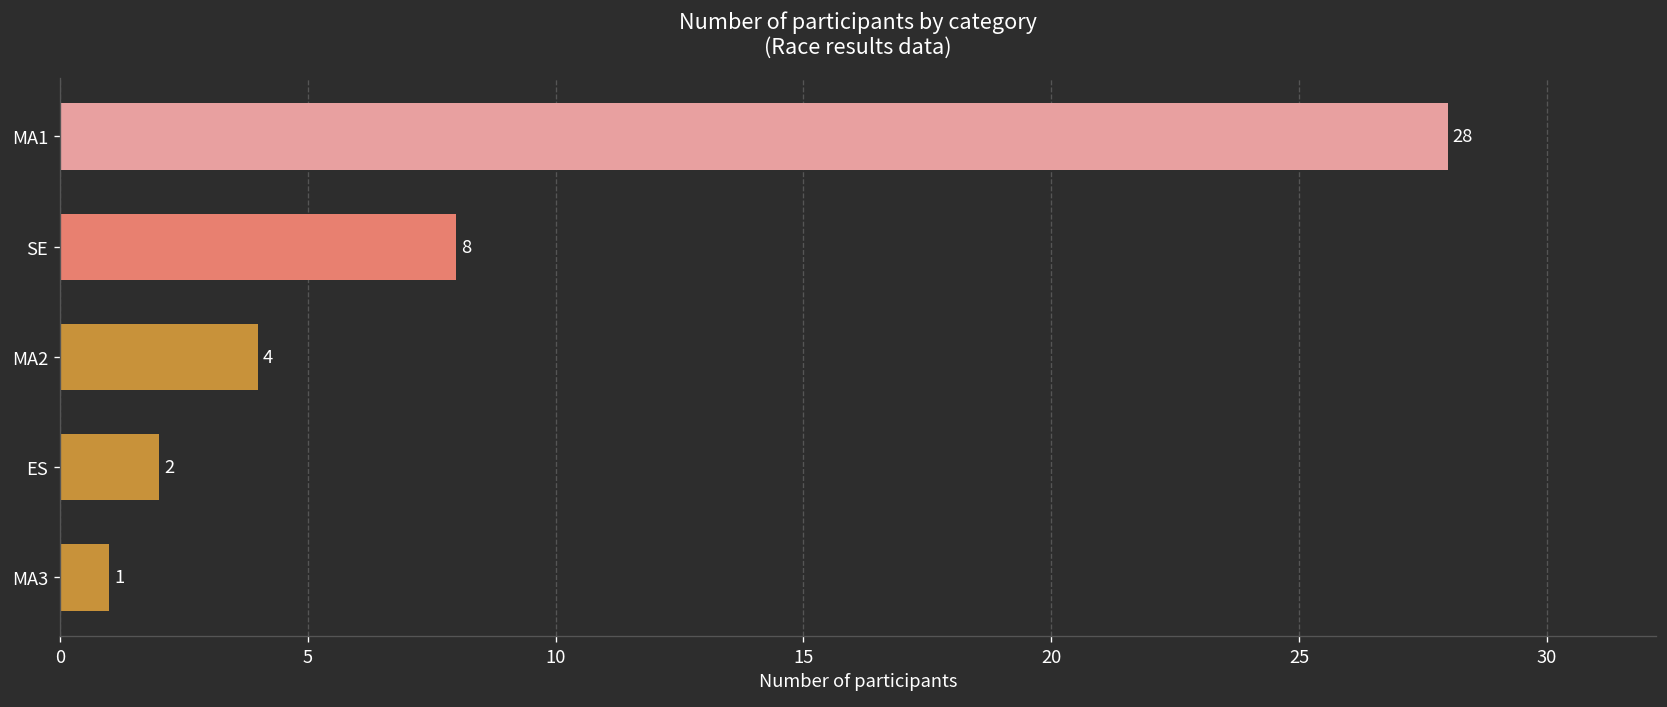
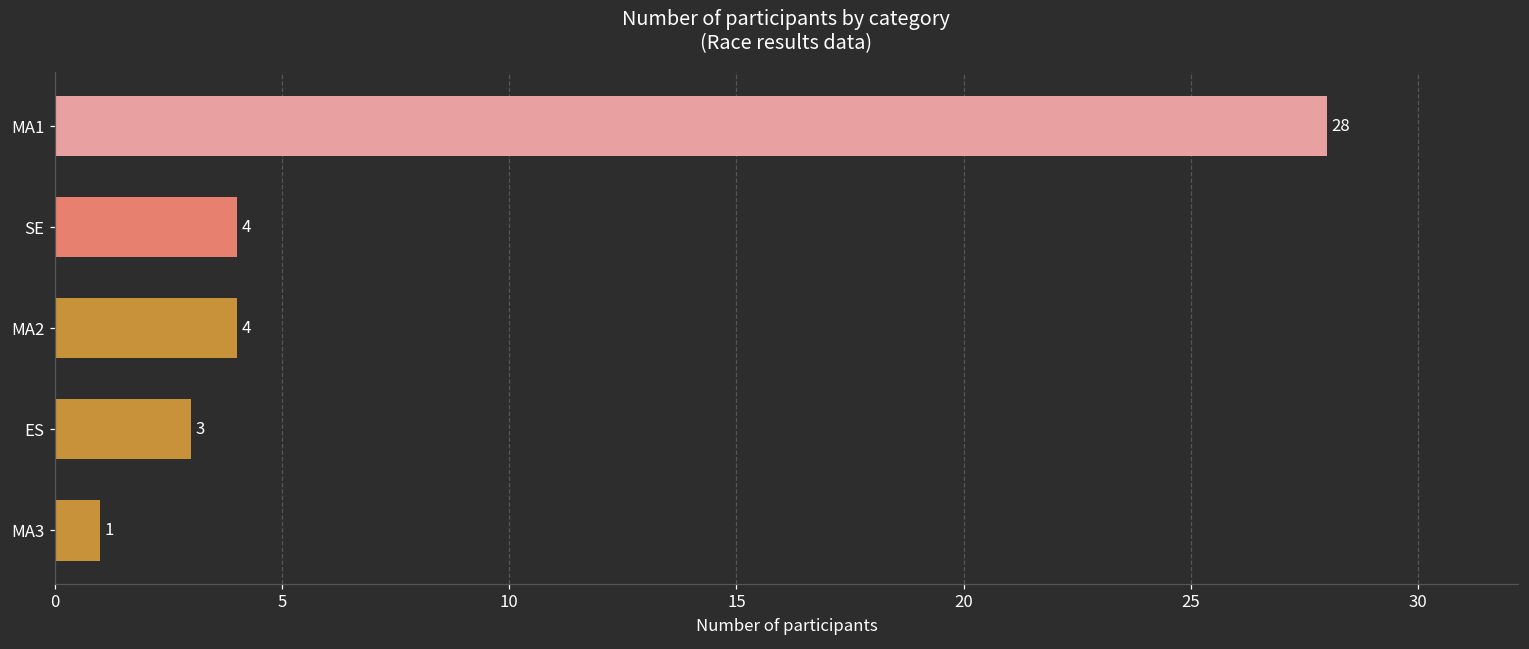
SE: 8 -> 4
ES: 2 -> 3
